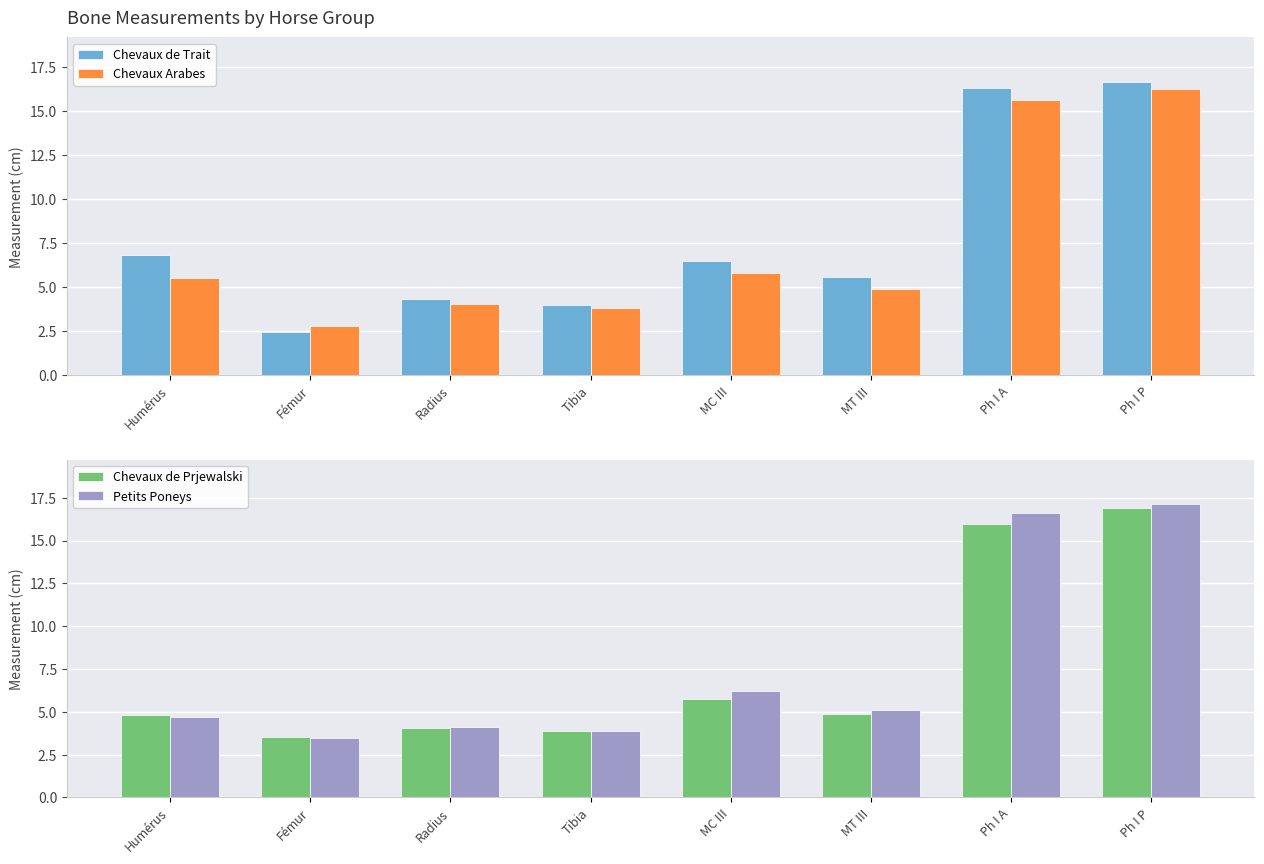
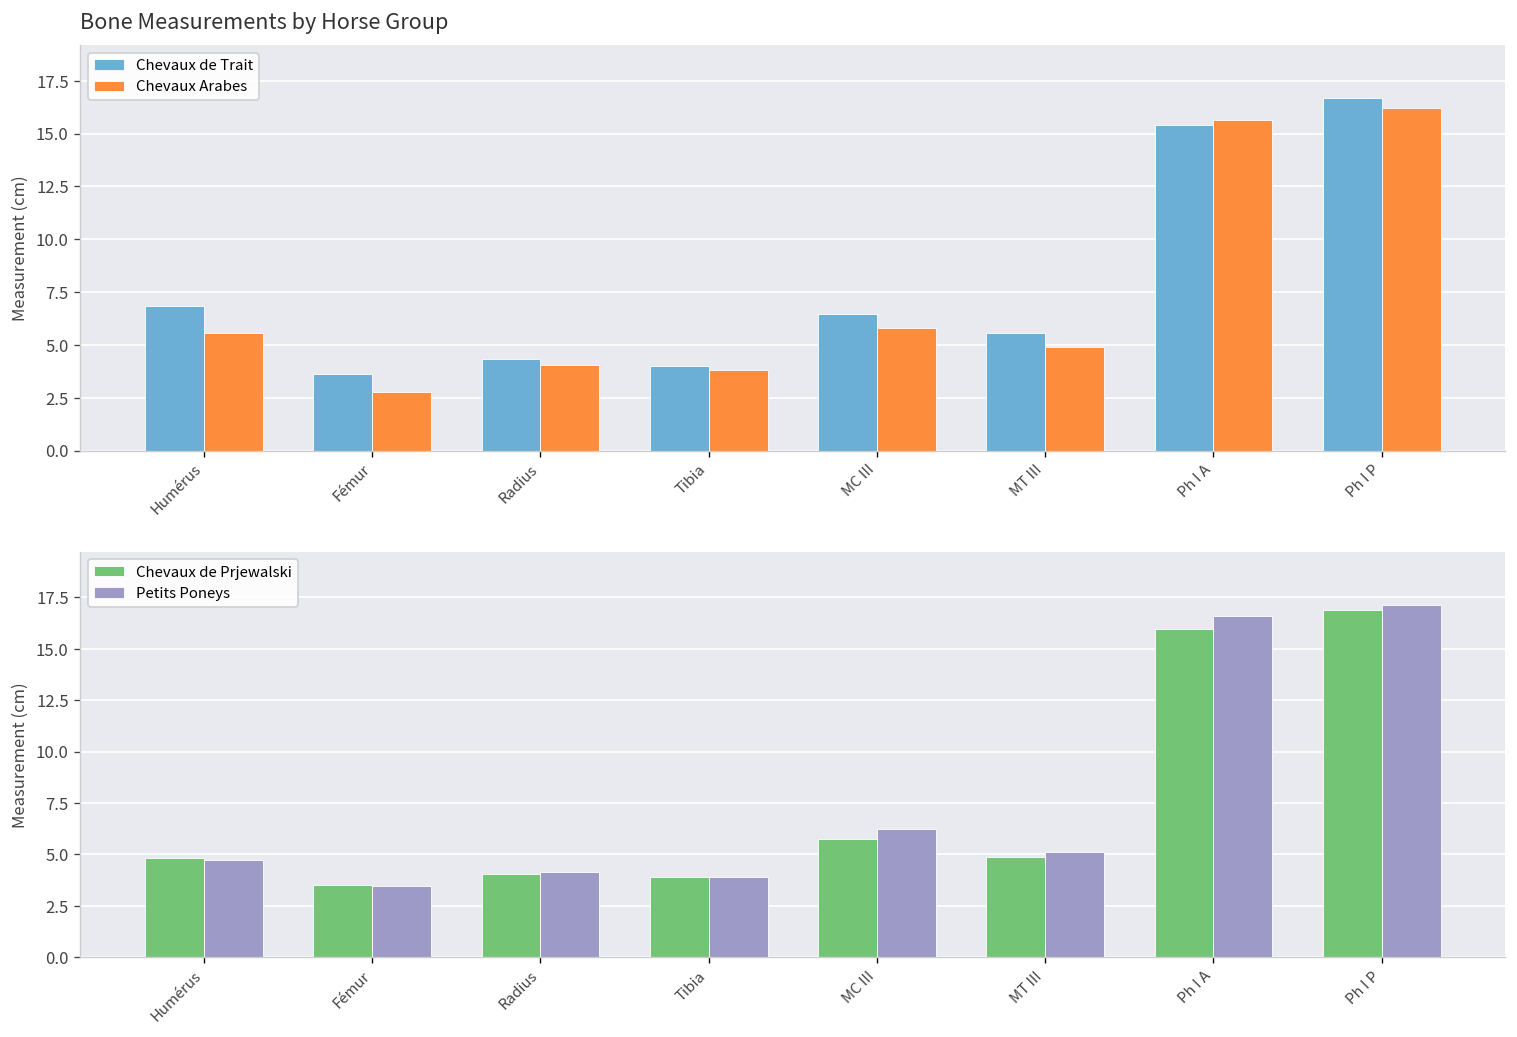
Bone Measurements by Horse Group, Chevaux de Trait, Fémur: 2.4 -> 3.6
Bone Measurements by Horse Group, Chevaux de Trait, Ph I A: 16.3 -> 15.4
